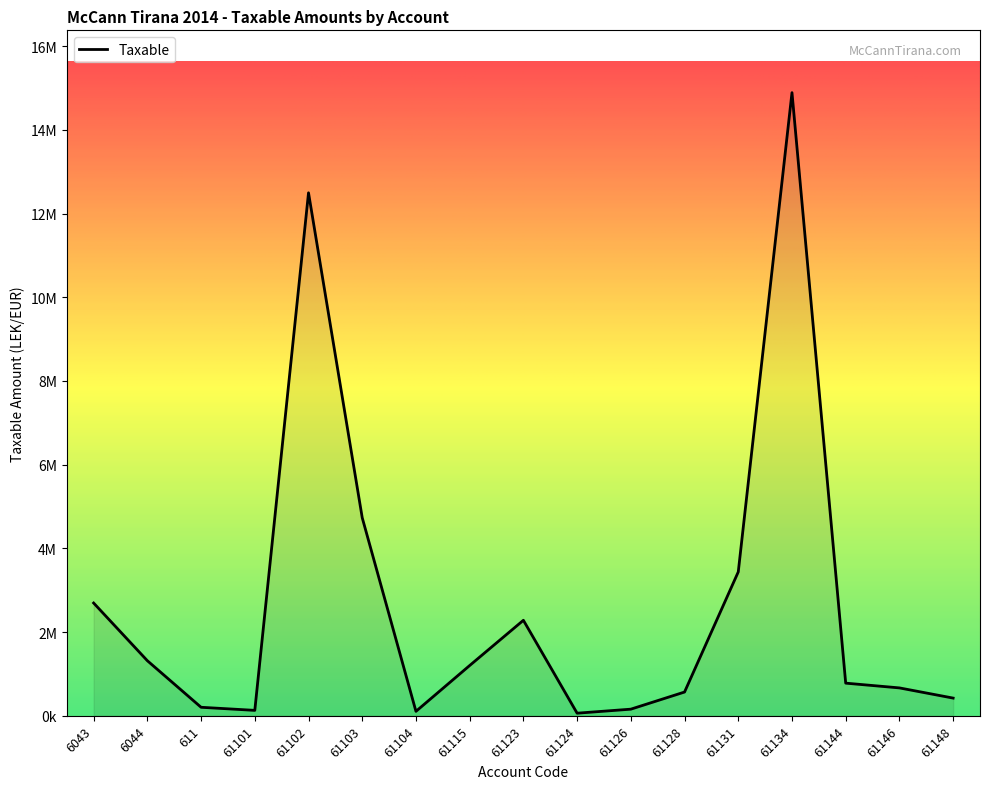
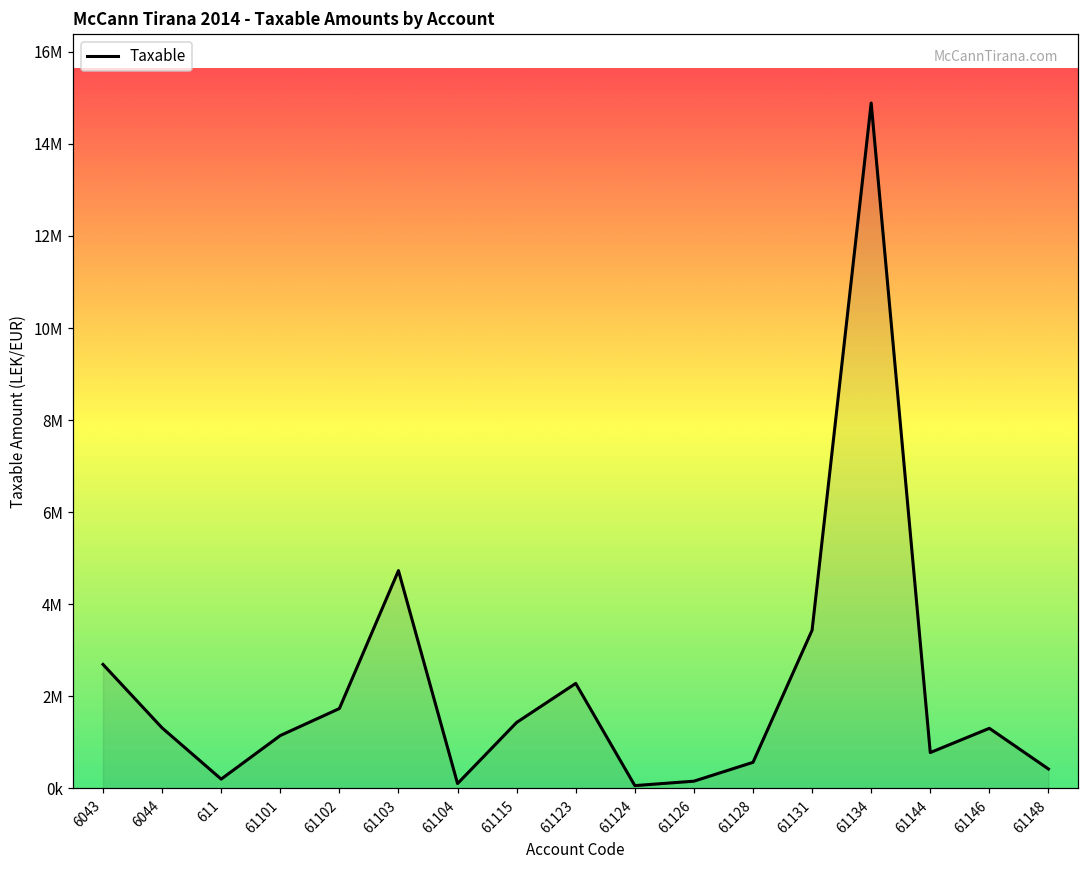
61101: 100000 -> 1100000
61102: 12500000 -> 1700000
61115: 1200000 -> 1400000
61146: 700000 -> 1300000
